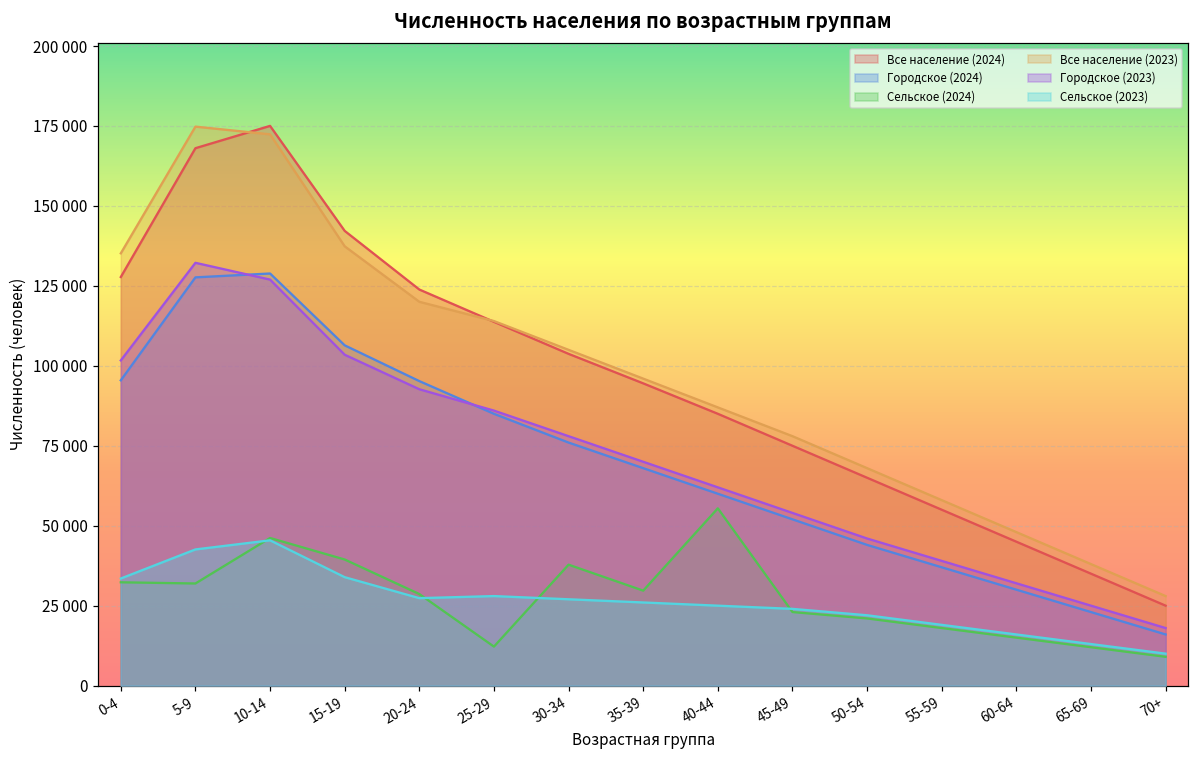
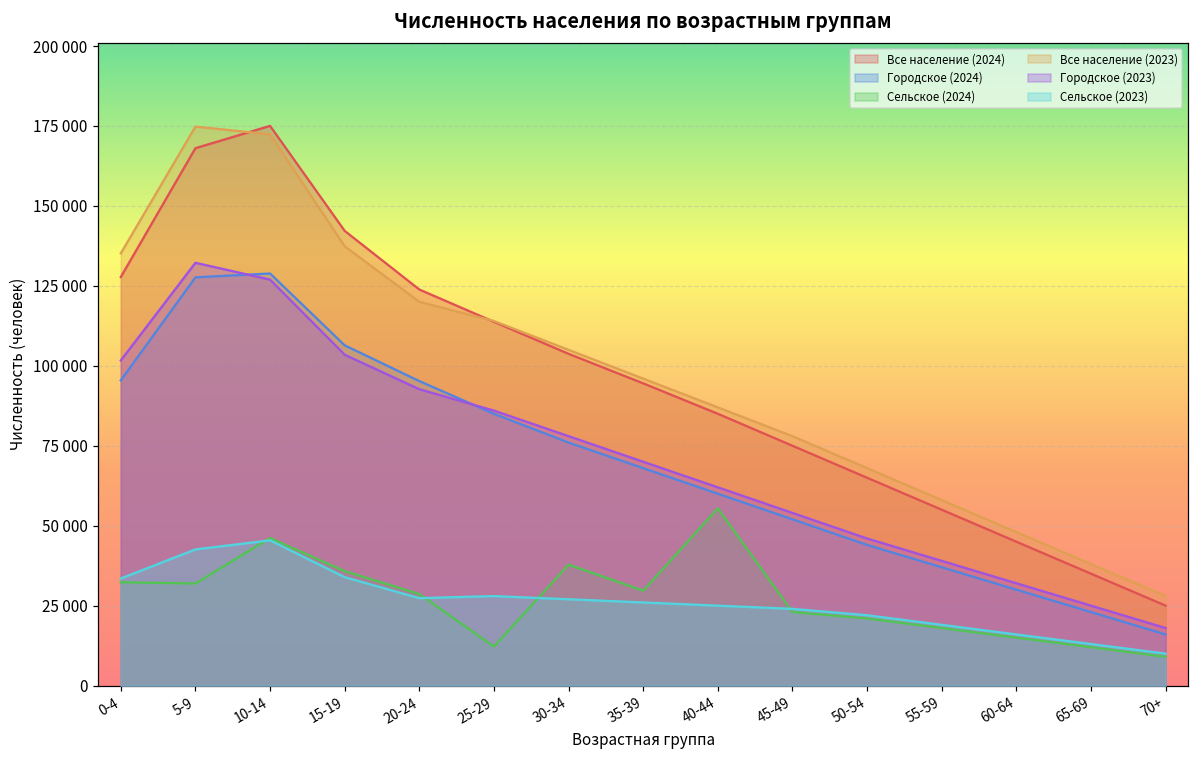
Сельское (2024), 15-19: 39000 -> 36000
